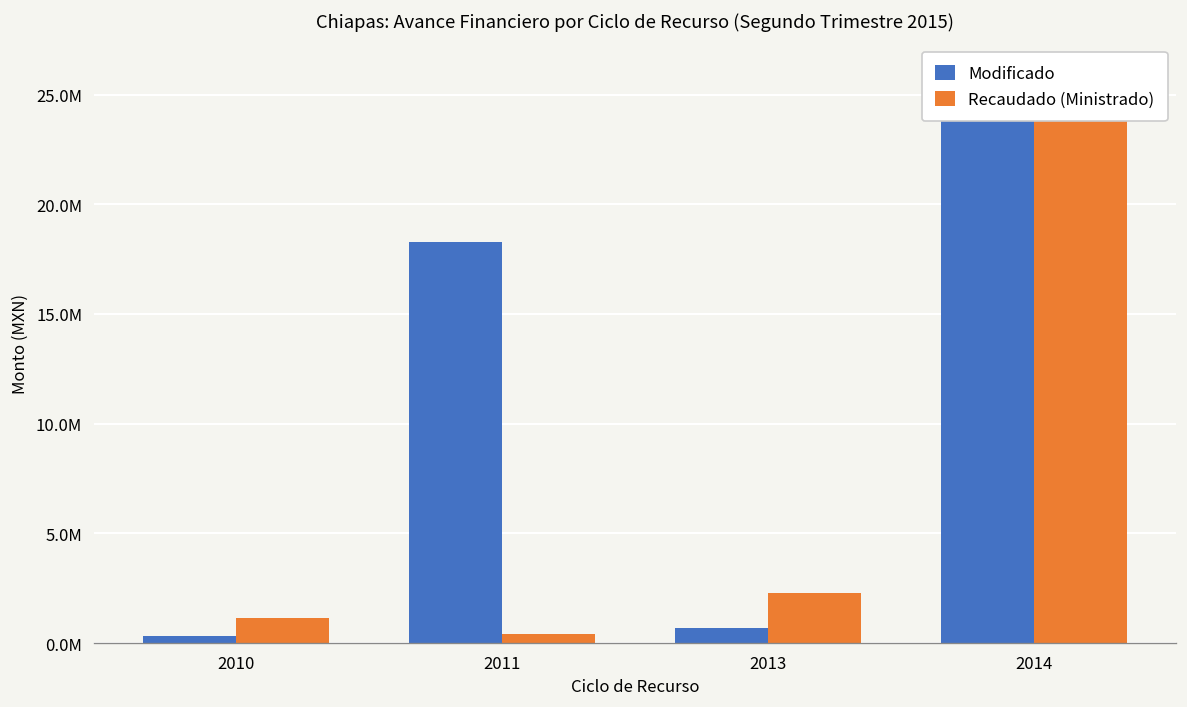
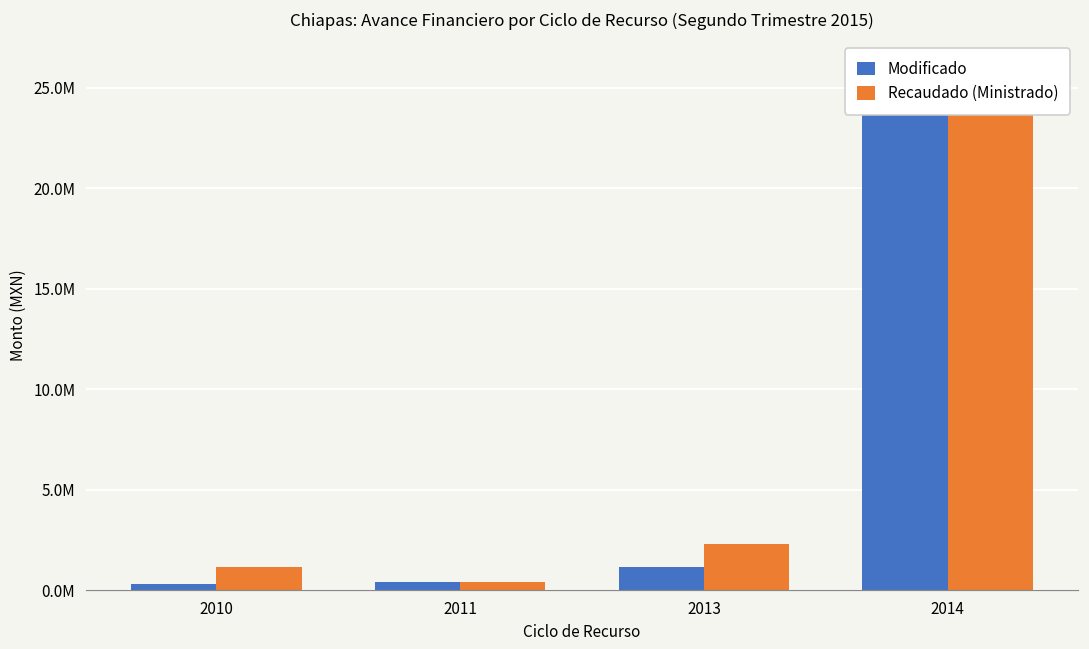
Modificado, 2011: 18300000 -> 400000
Modificado, 2013: 700000 -> 1200000
